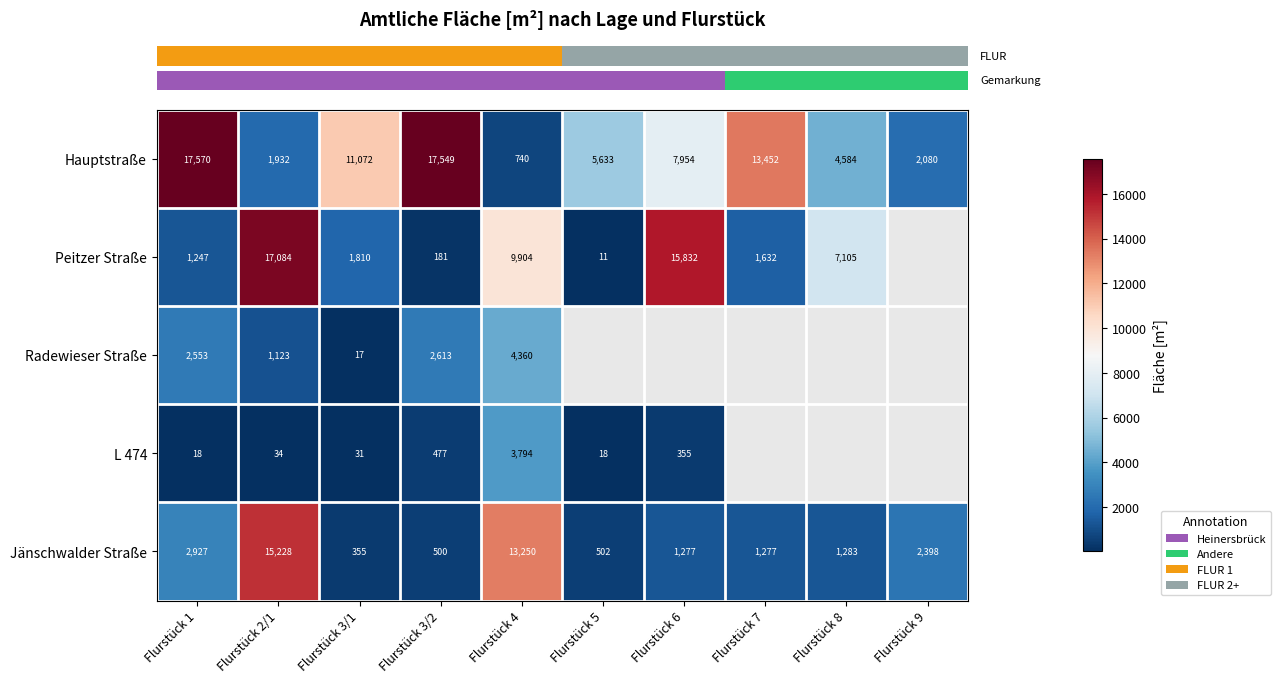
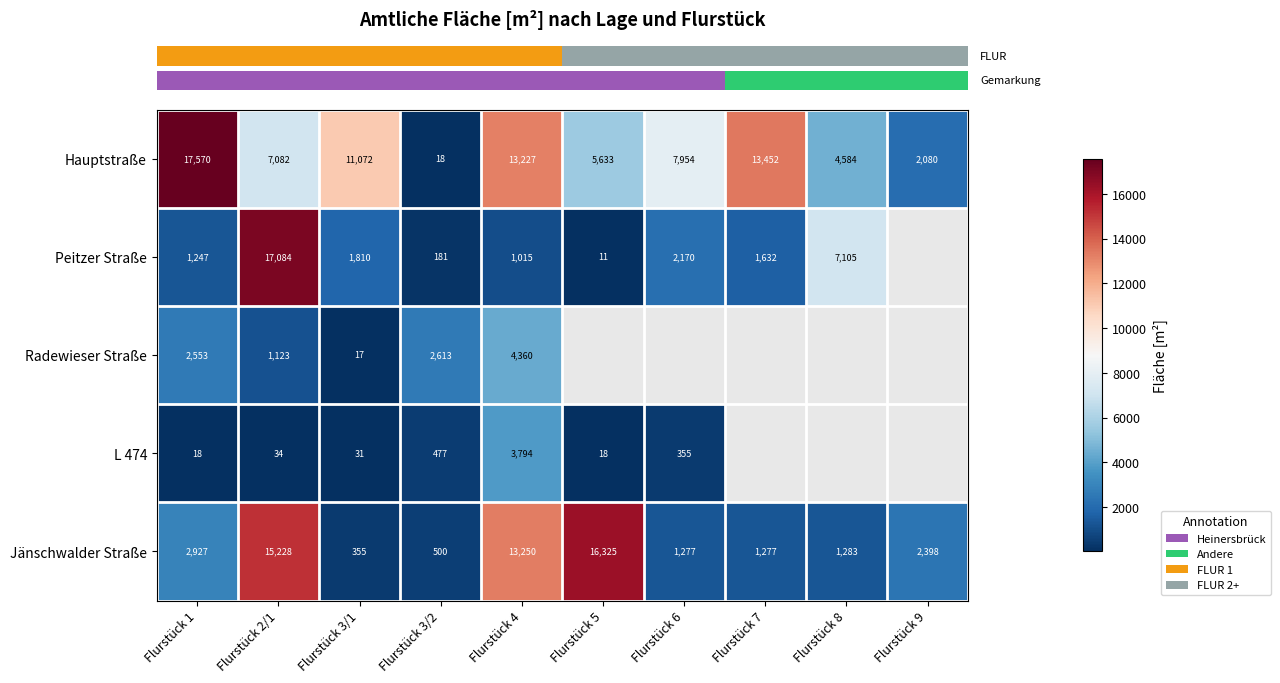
Hauptstraße, Flurstück 2/1: 1,932 -> 7,082
Hauptstraße, Flurstück 3/2: 17,549 -> 18
Hauptstraße, Flurstück 4: 740 -> 13,227
Peitzer Straße, Flurstück 4: 9,904 -> 1,015
Peitzer Straße, Flurstück 6: 15,832 -> 2,170
Jänschwalder Straße, Flurstück 5: 502 -> 16,325
